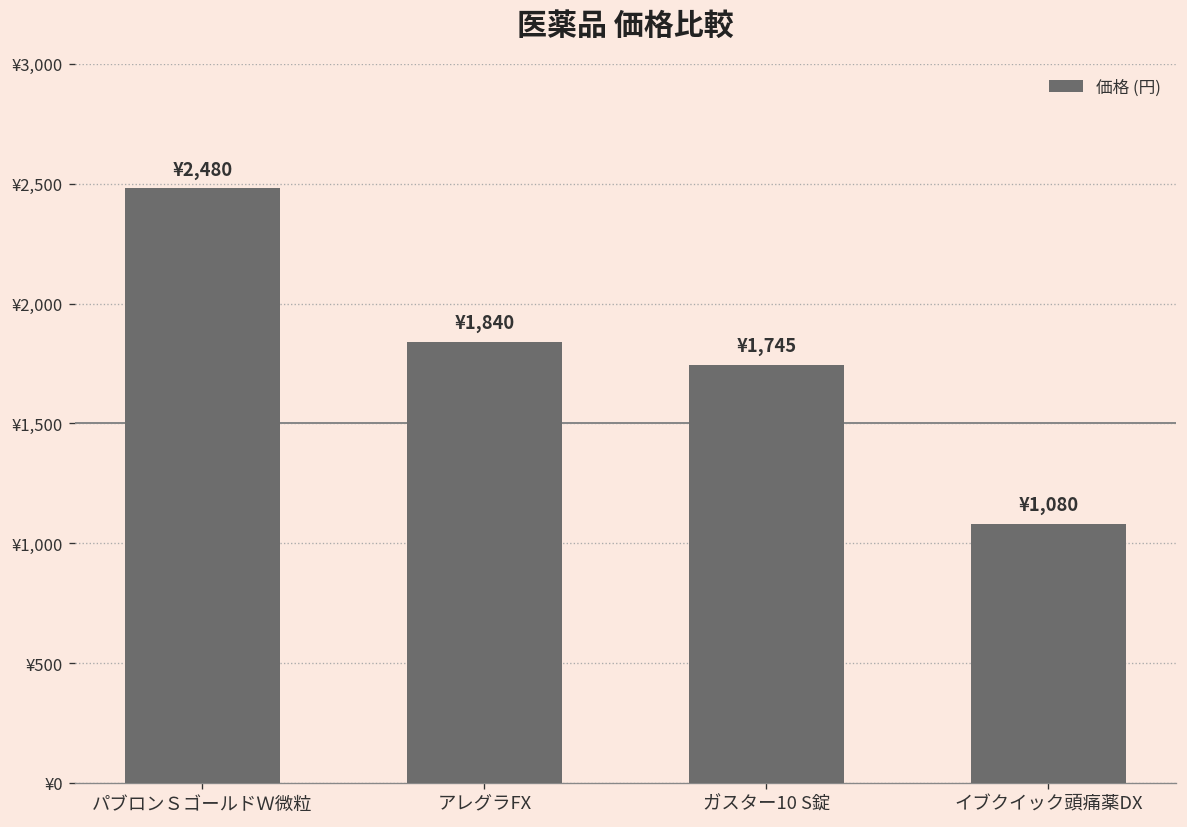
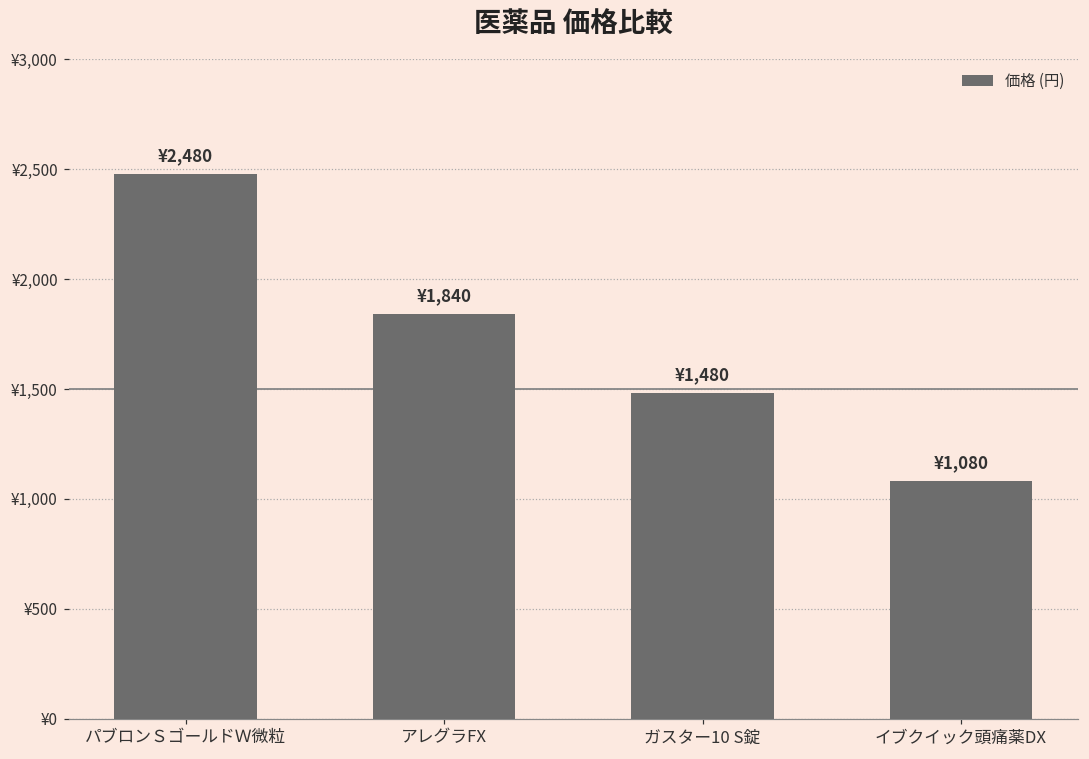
ガスター10 S錠: ¥1,745 -> ¥1,480
